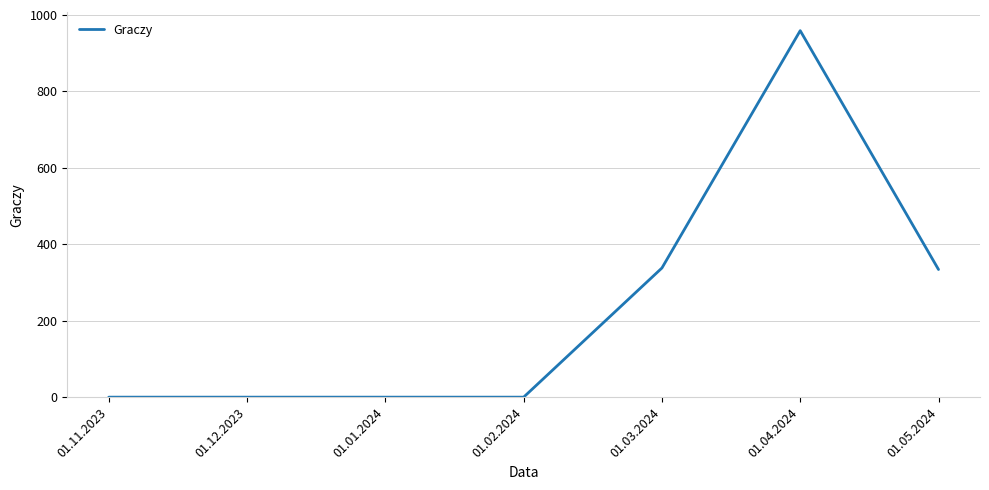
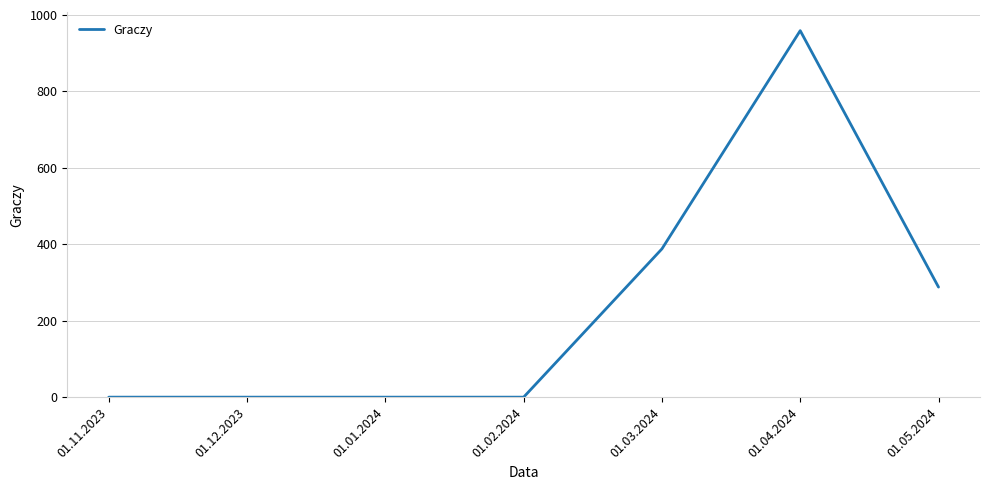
01.03.2024: 340 -> 390
01.05.2024: 330 -> 290
